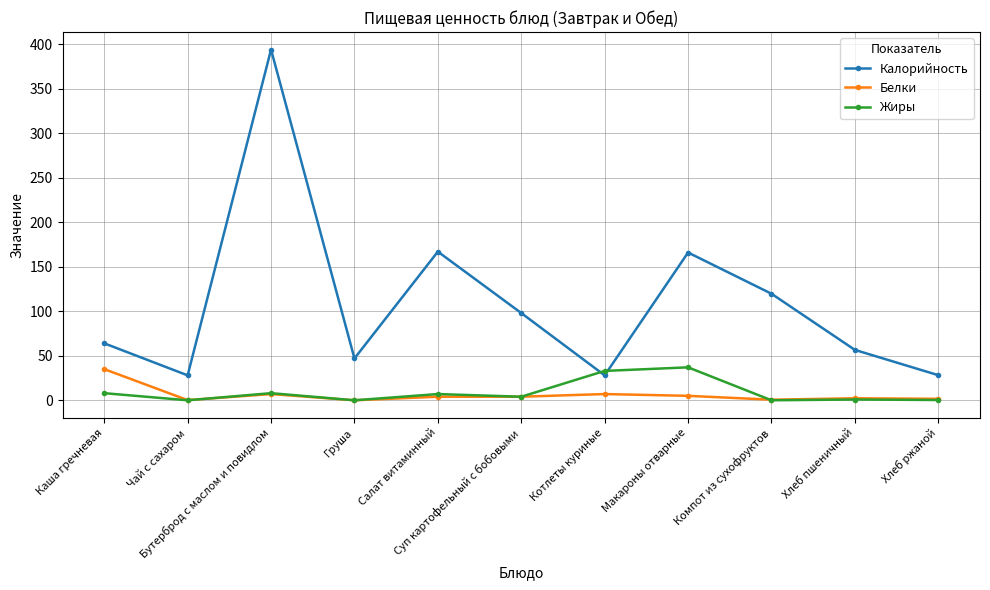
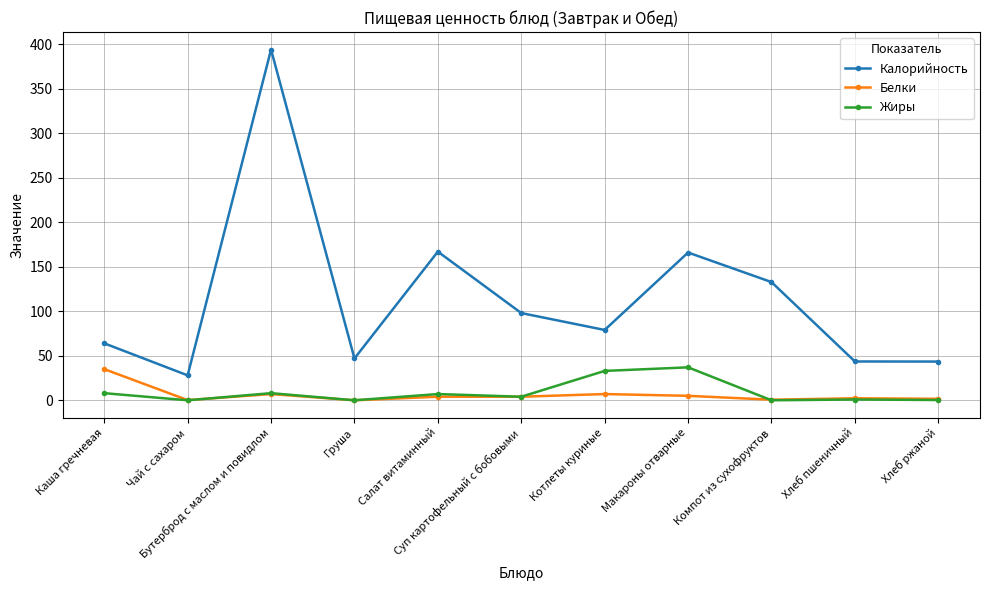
Калорийность, Котлеты куриные: 30 -> 80
Калорийность, Компот из сухофруктов: 120 -> 130
Калорийность, Хлеб пшеничный: 60 -> 40
Калорийность, Хлеб ржаной: 30 -> 40
